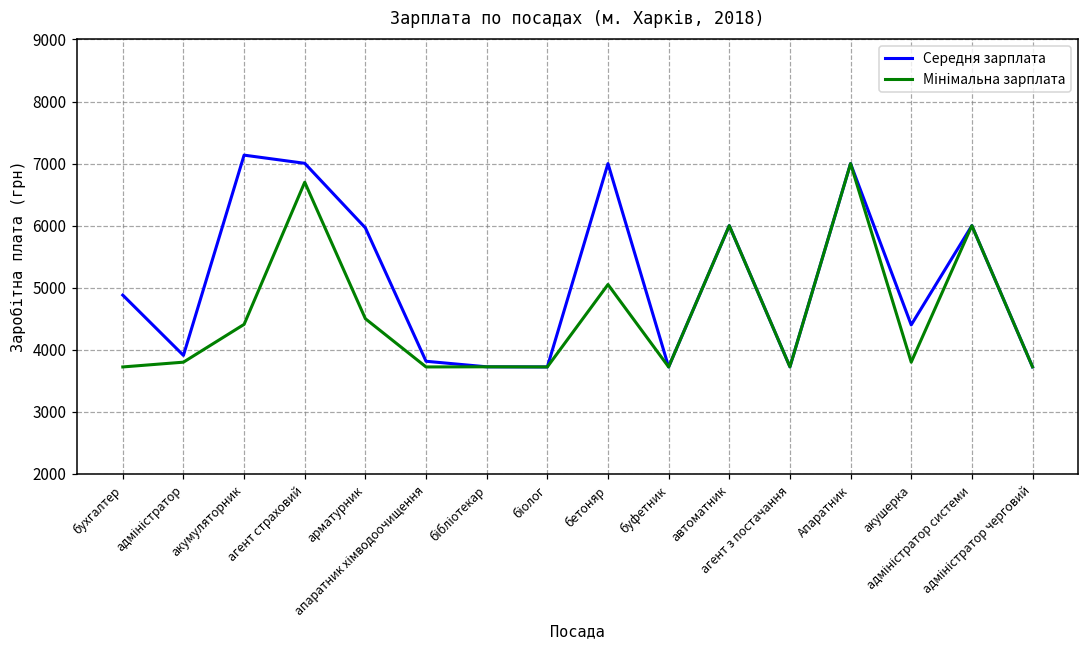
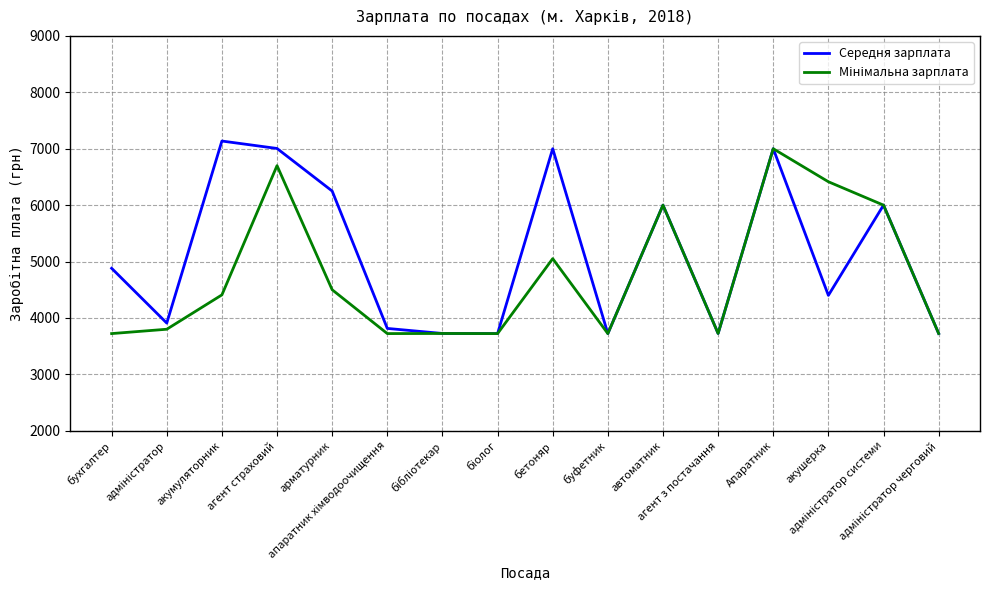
Середня зарплата, арматурник: 6000 -> 6300
Мінімальна зарплата, акушерка: 3800 -> 6400
